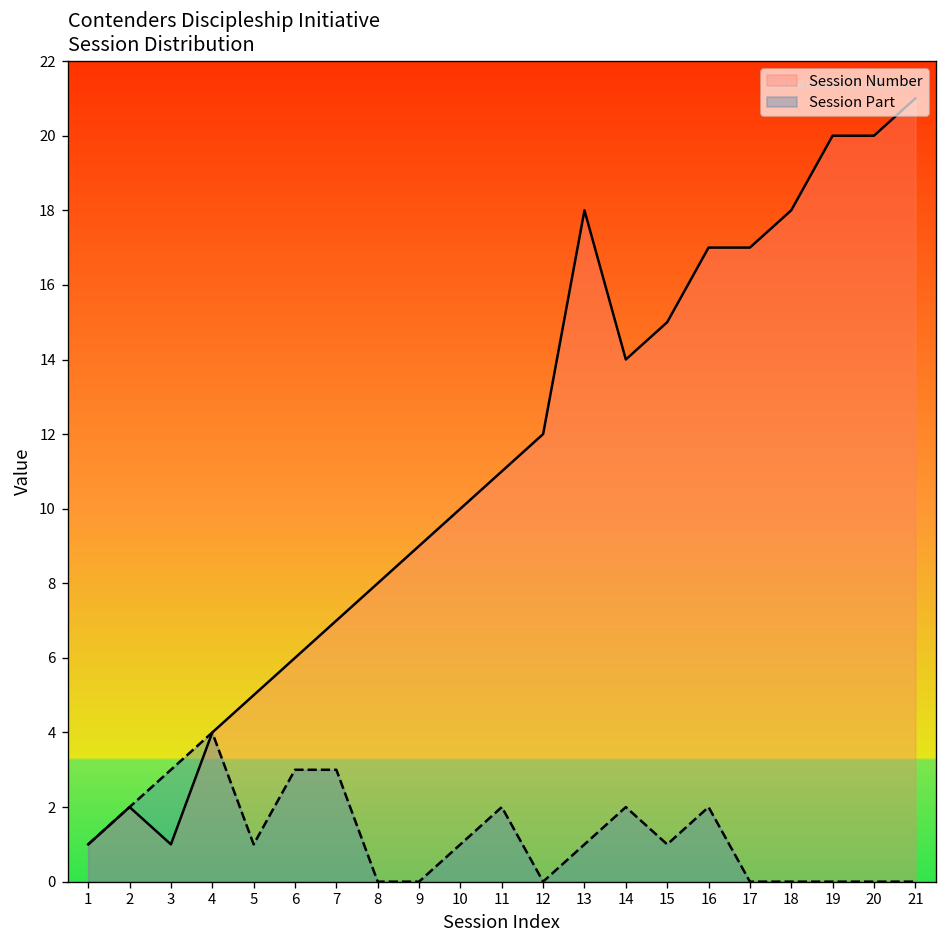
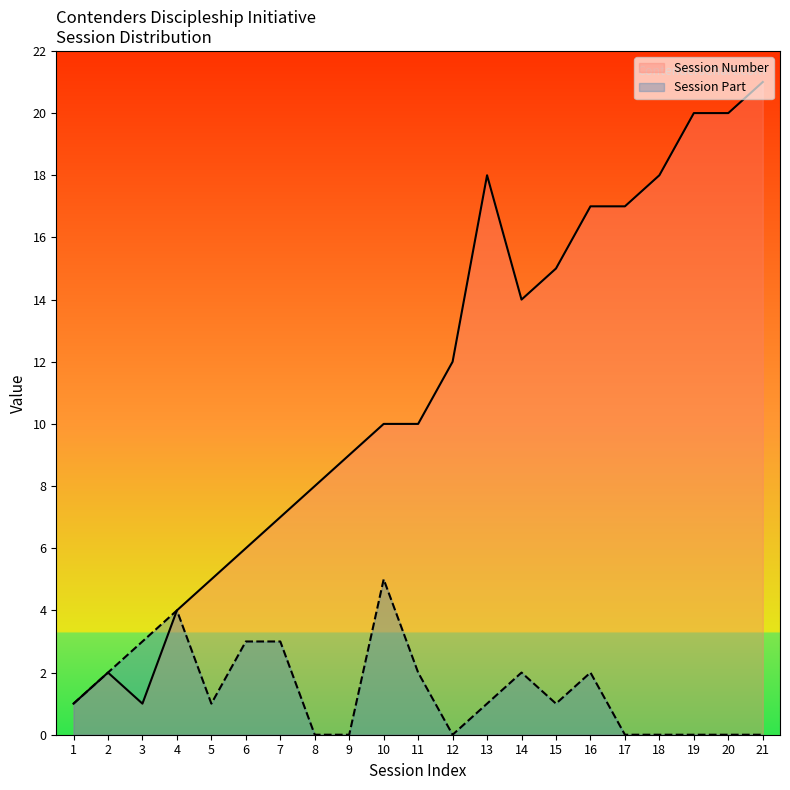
Session Part, 10: 1 -> 5
Session Number, 11: 11 -> 10
